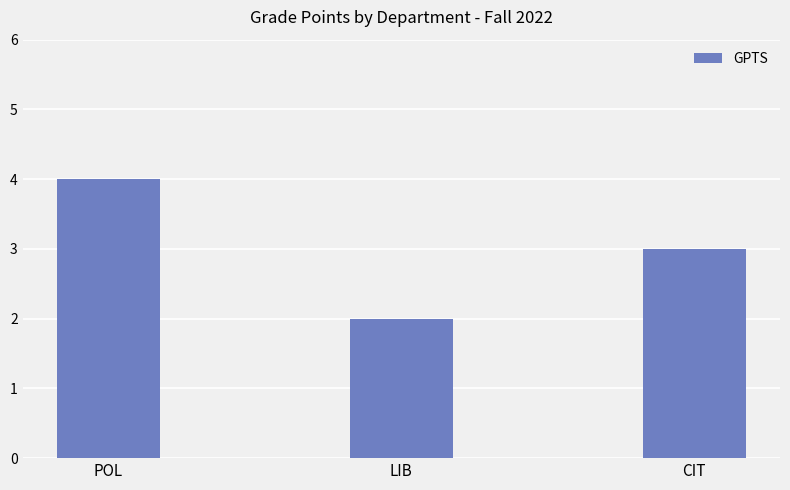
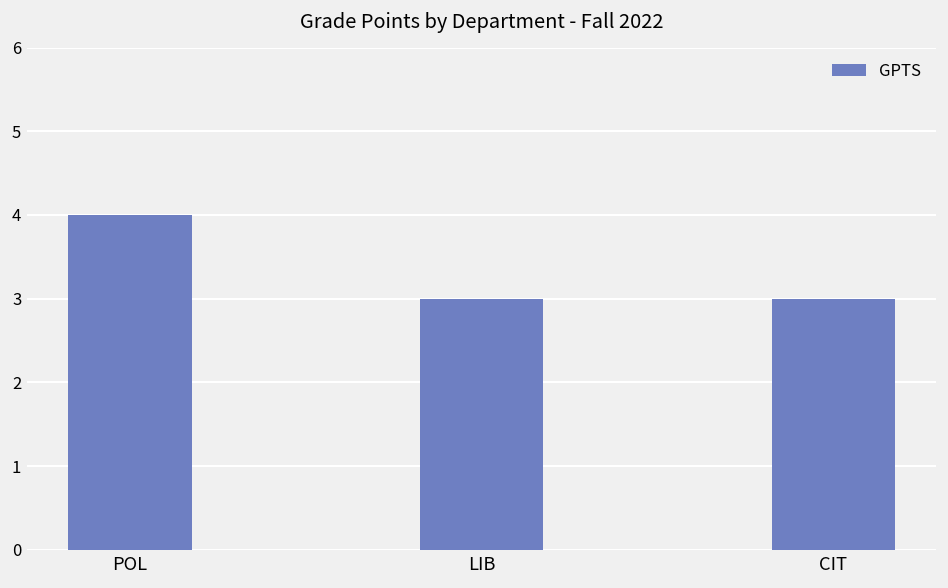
LIB: 2 -> 3
